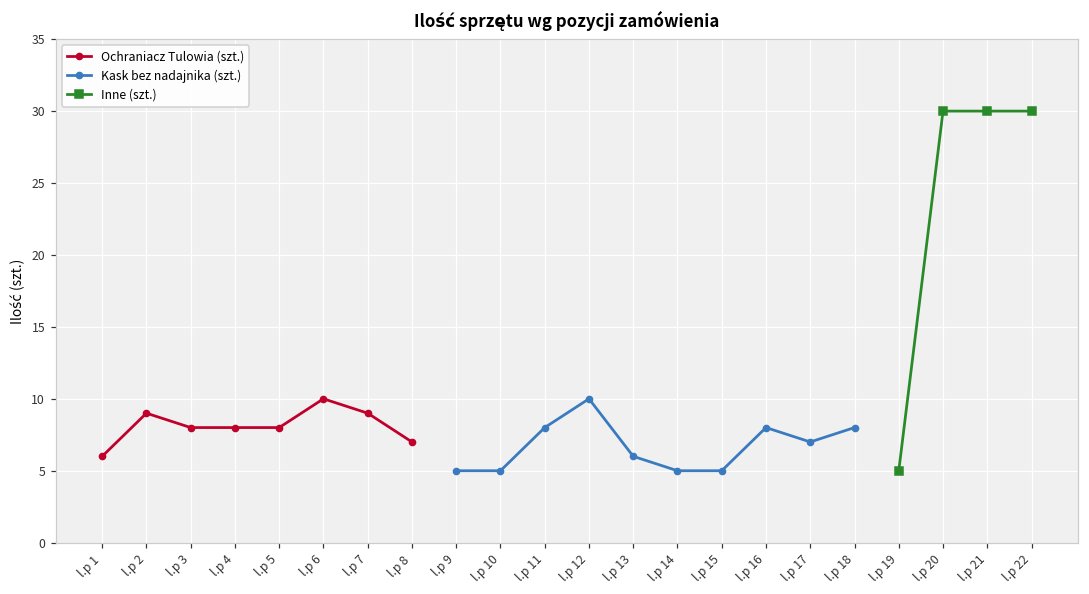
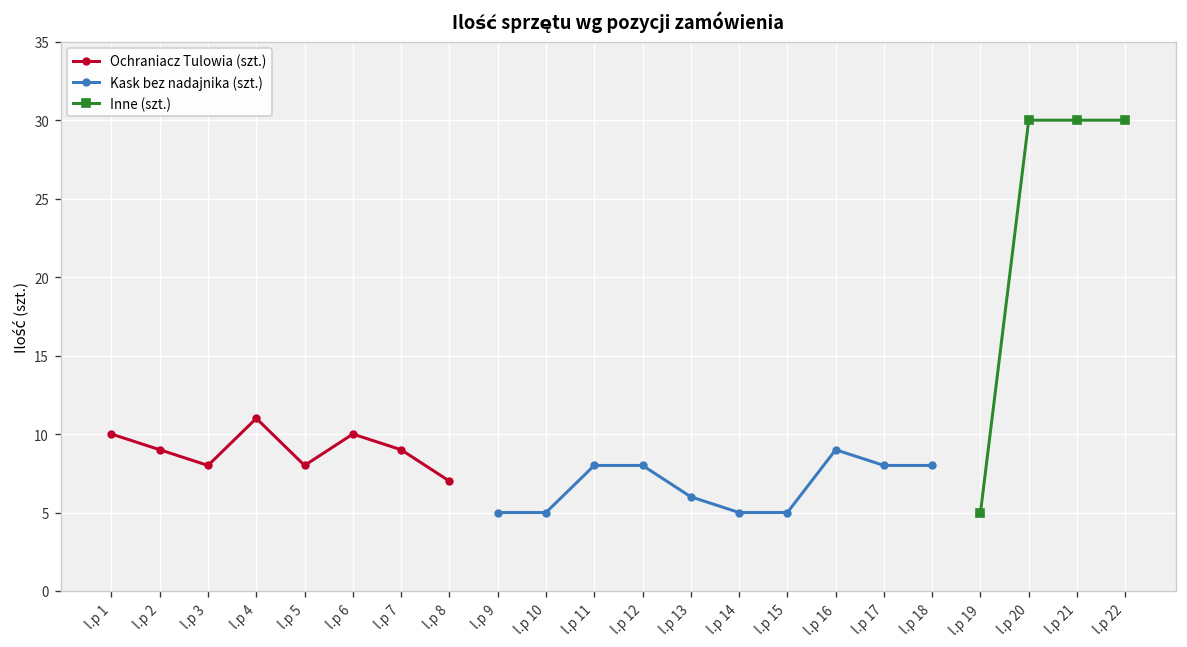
Ochraniacz Tulowia (szt.), l.p 1: 6 -> 10
Ochraniacz Tulowia (szt.), l.p 4: 8 -> 11
Kask bez nadajnika (szt.), l.p 12: 10 -> 8
Kask bez nadajnika (szt.), l.p 16: 8 -> 9
Kask bez nadajnika (szt.), l.p 17: 7 -> 8
